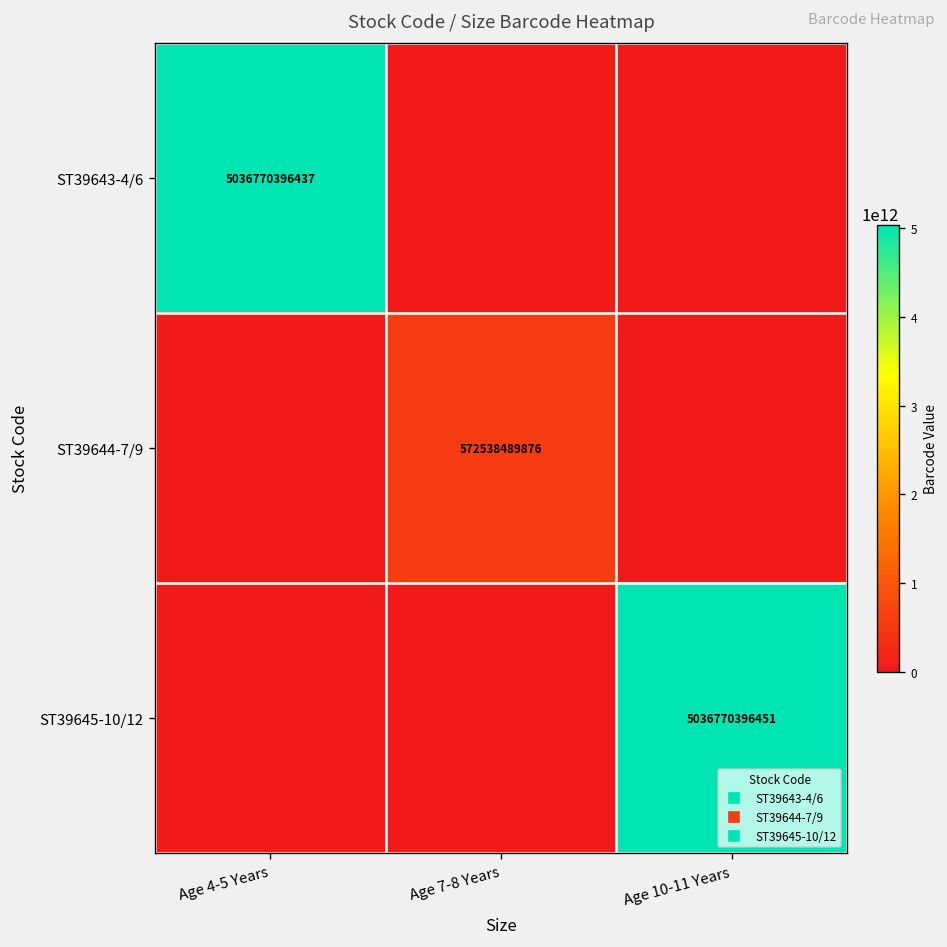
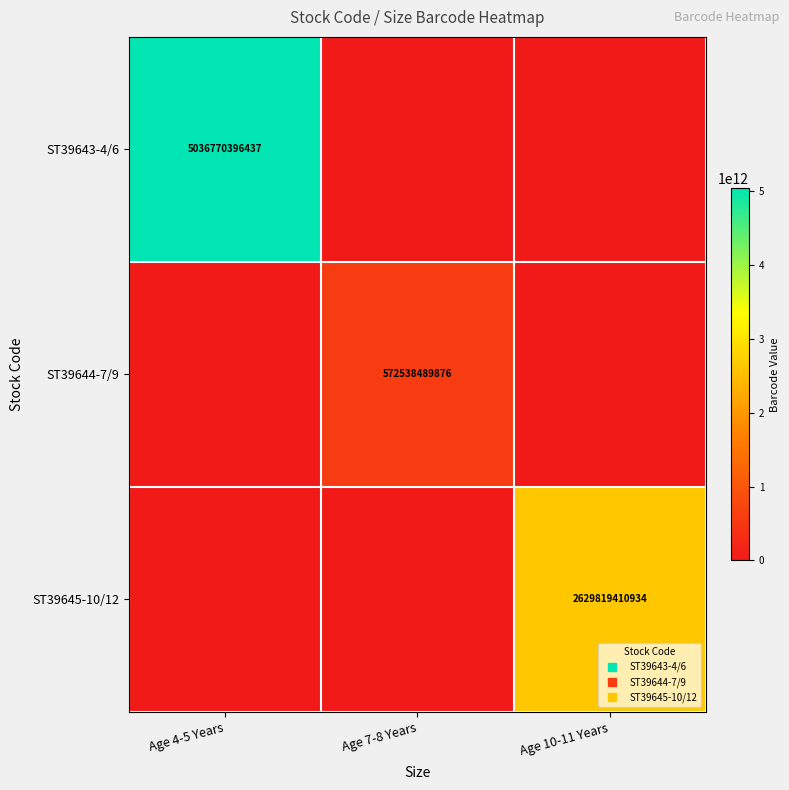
ST39645-10/12, Age 10-11 Years: 5036770396451 -> 2629819410934
